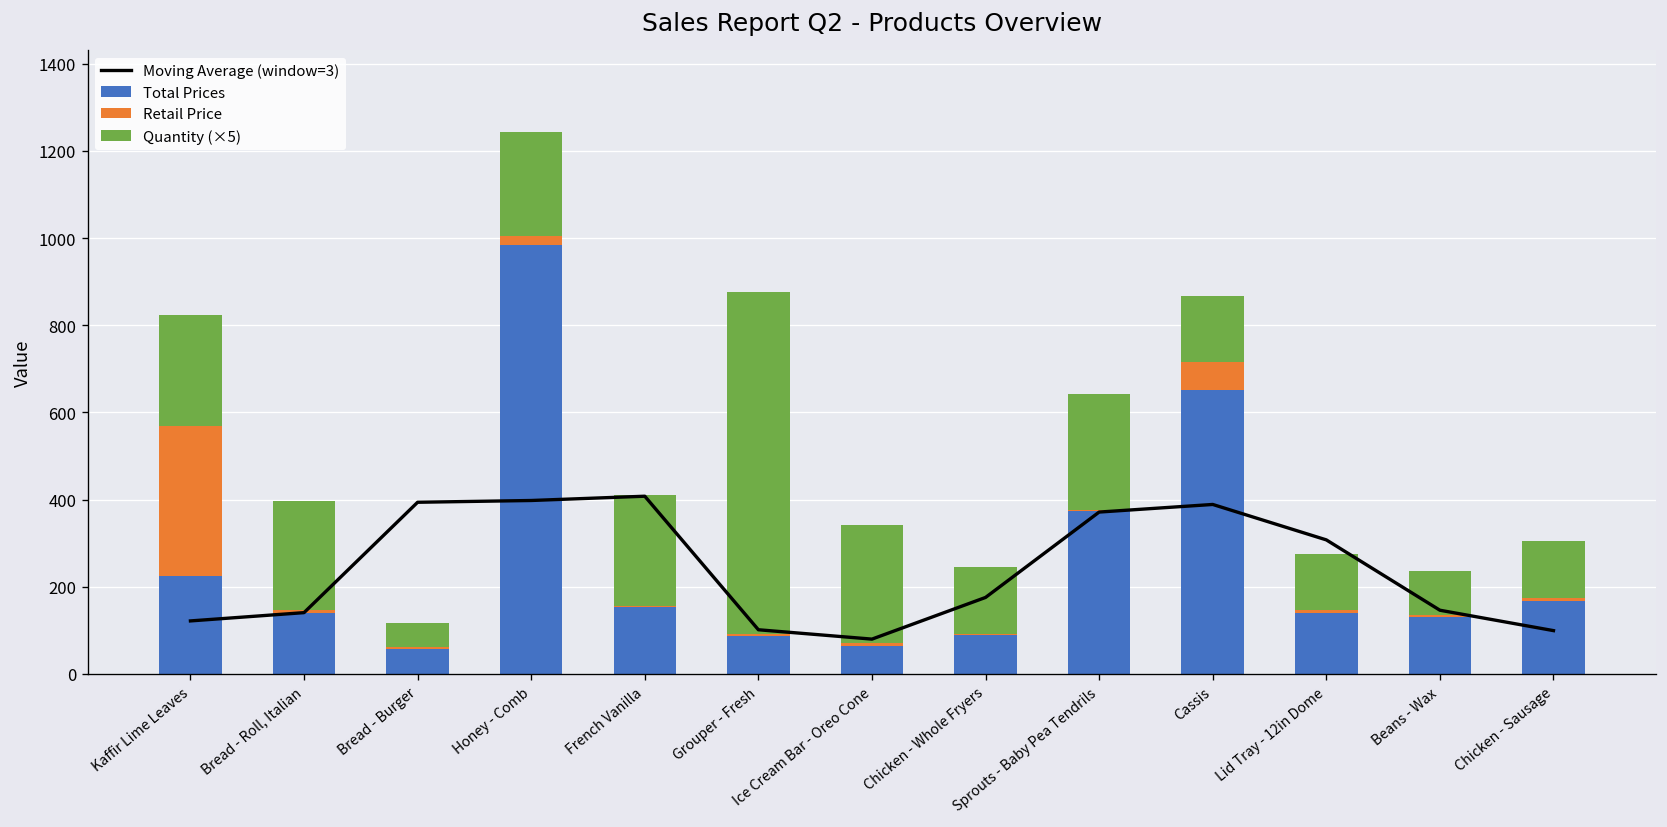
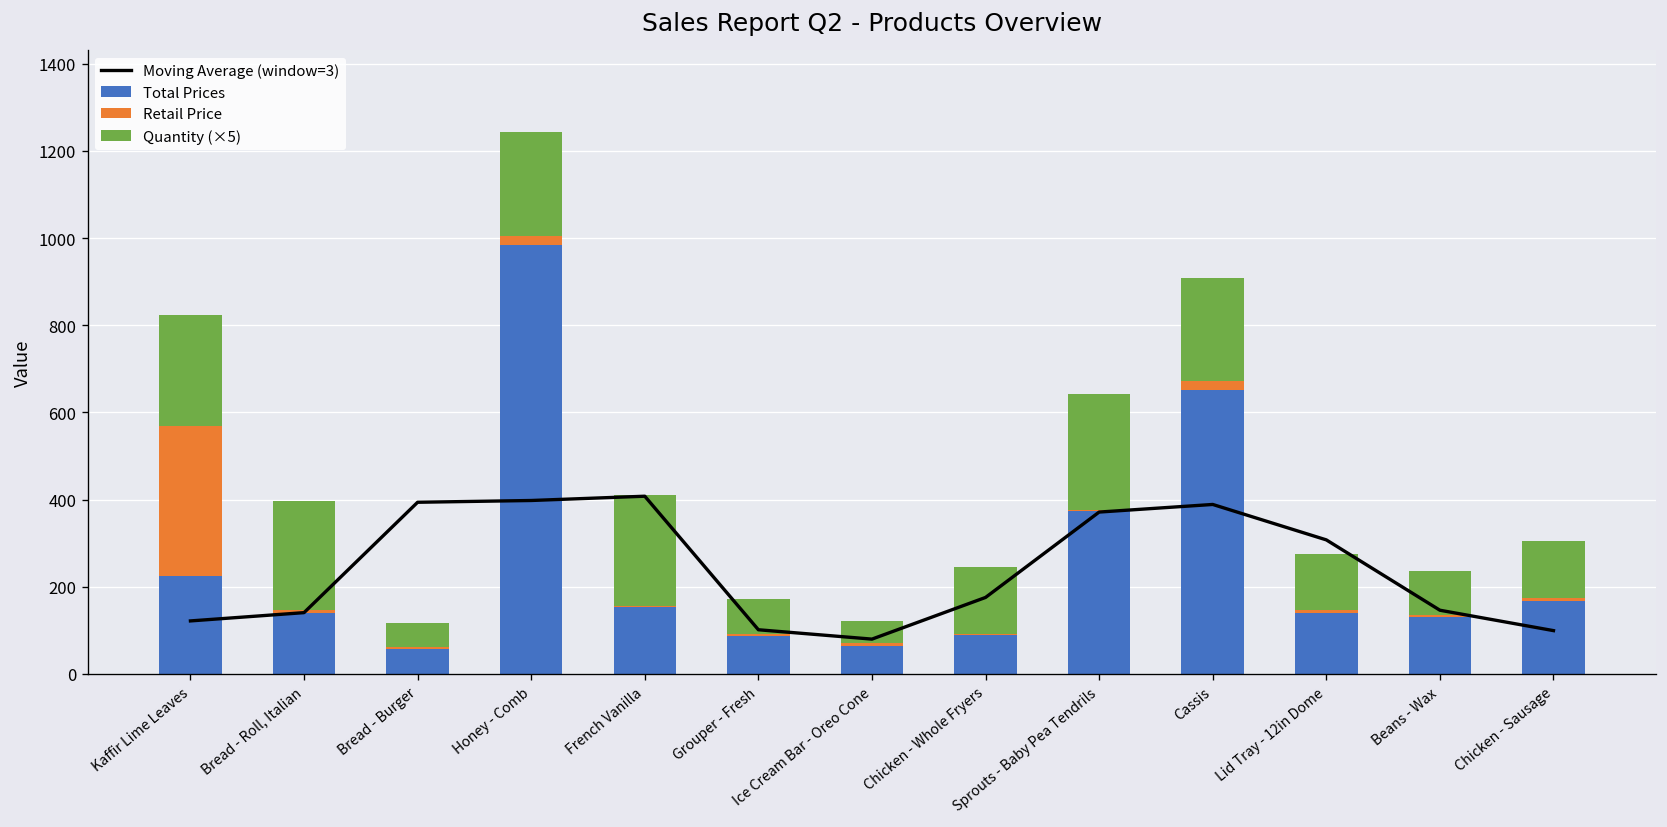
Quantity (×5), Grouper - Fresh: 790 -> 80
Quantity (×5), Ice Cream Bar - Oreo Cone: 270 -> 50
Retail Price, Cassis: 60 -> 20
Quantity (×5), Cassis: 150 -> 240
